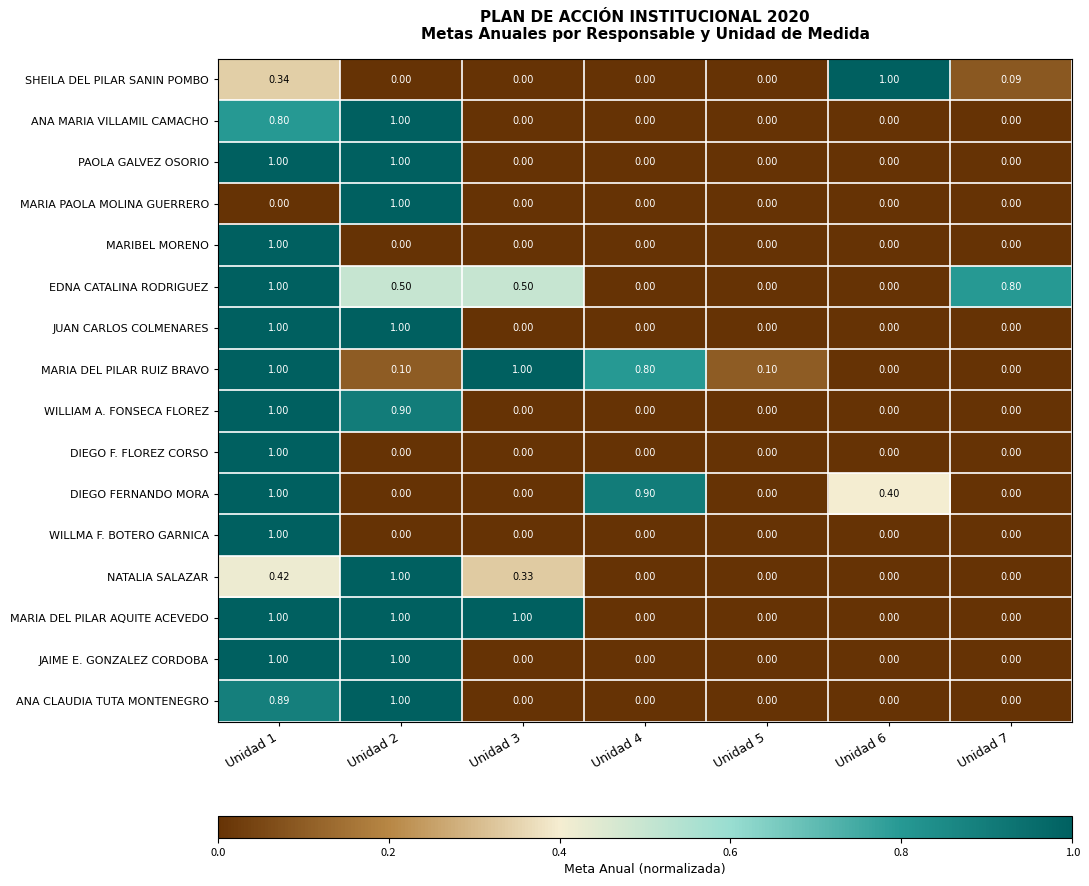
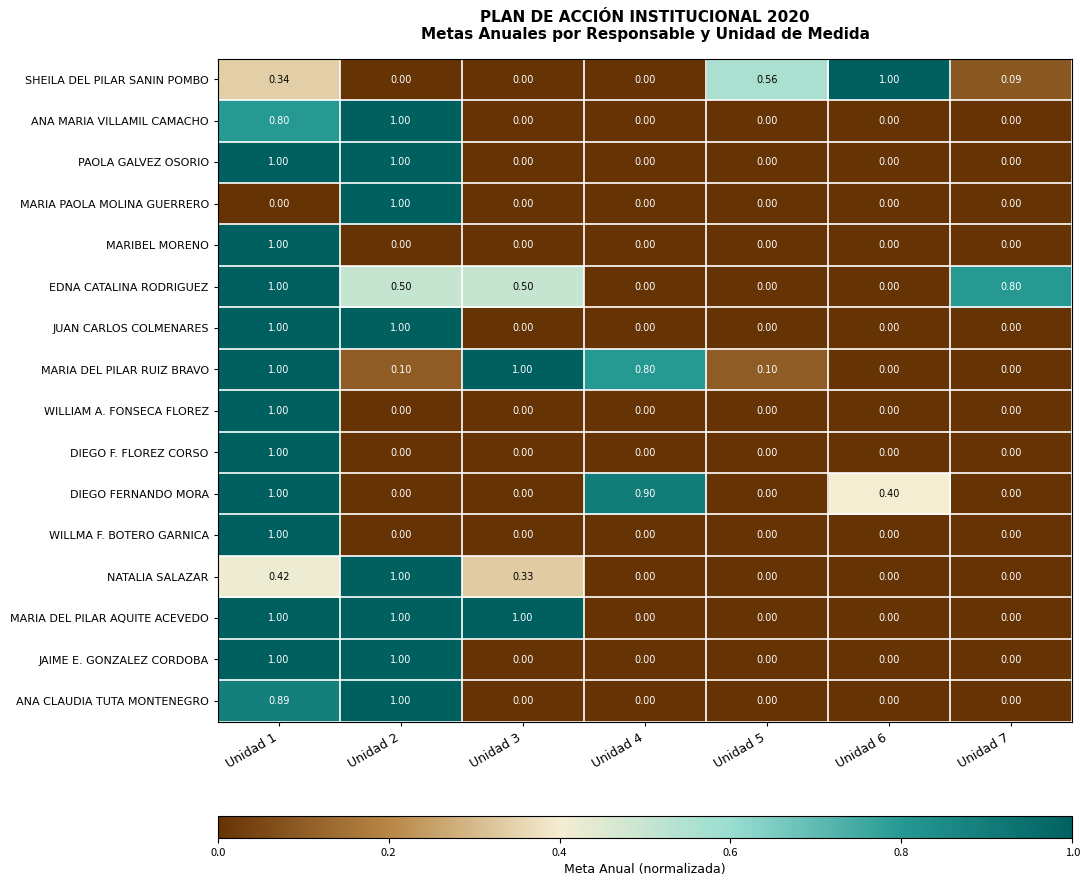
SHEILA DEL PILAR SANIN POMBO, Unidad 5: 0.00 -> 0.56
WILLIAM A. FONSECA FLOREZ, Unidad 2: 0.90 -> 0.00
